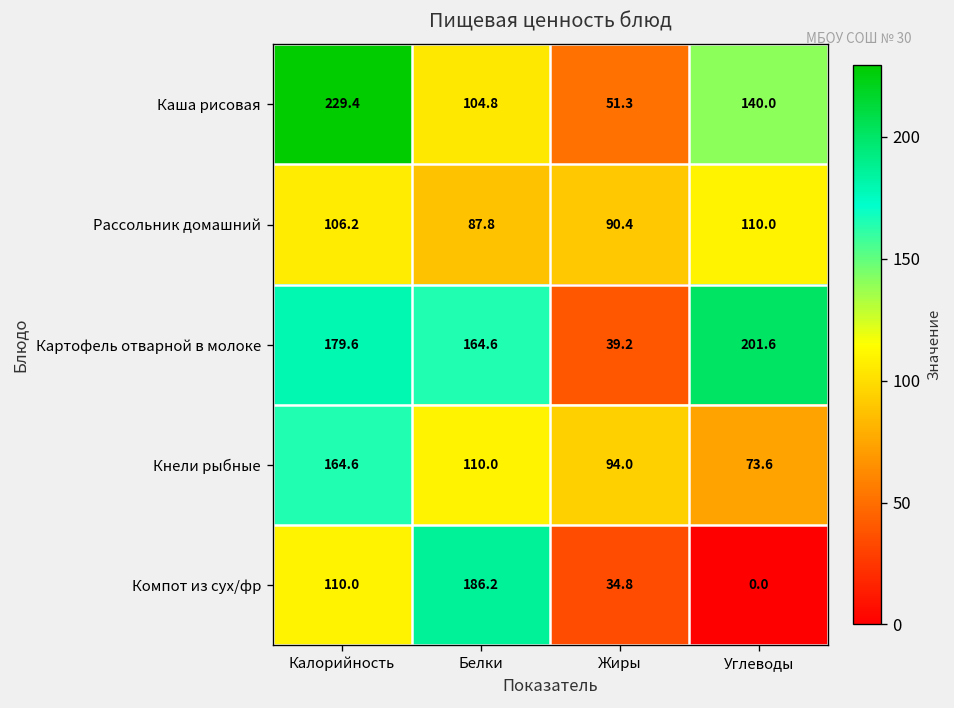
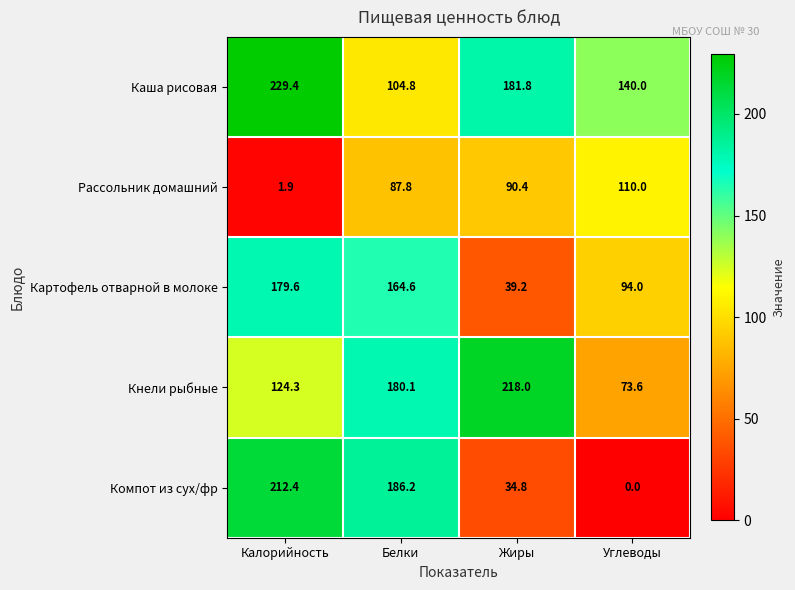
Каша рисовая, Жиры: 51.3 -> 181.8
Рассольник домашний, Калорийность: 106.2 -> 1.9
Картофель отварной в молоке, Углеводы: 201.6 -> 94.0
Кнели рыбные, Калорийность: 164.6 -> 124.3
Кнели рыбные, Белки: 110.0 -> 180.1
Кнели рыбные, Жиры: 94.0 -> 218.0
Компот из сух/фр, Калорийность: 110.0 -> 212.4
